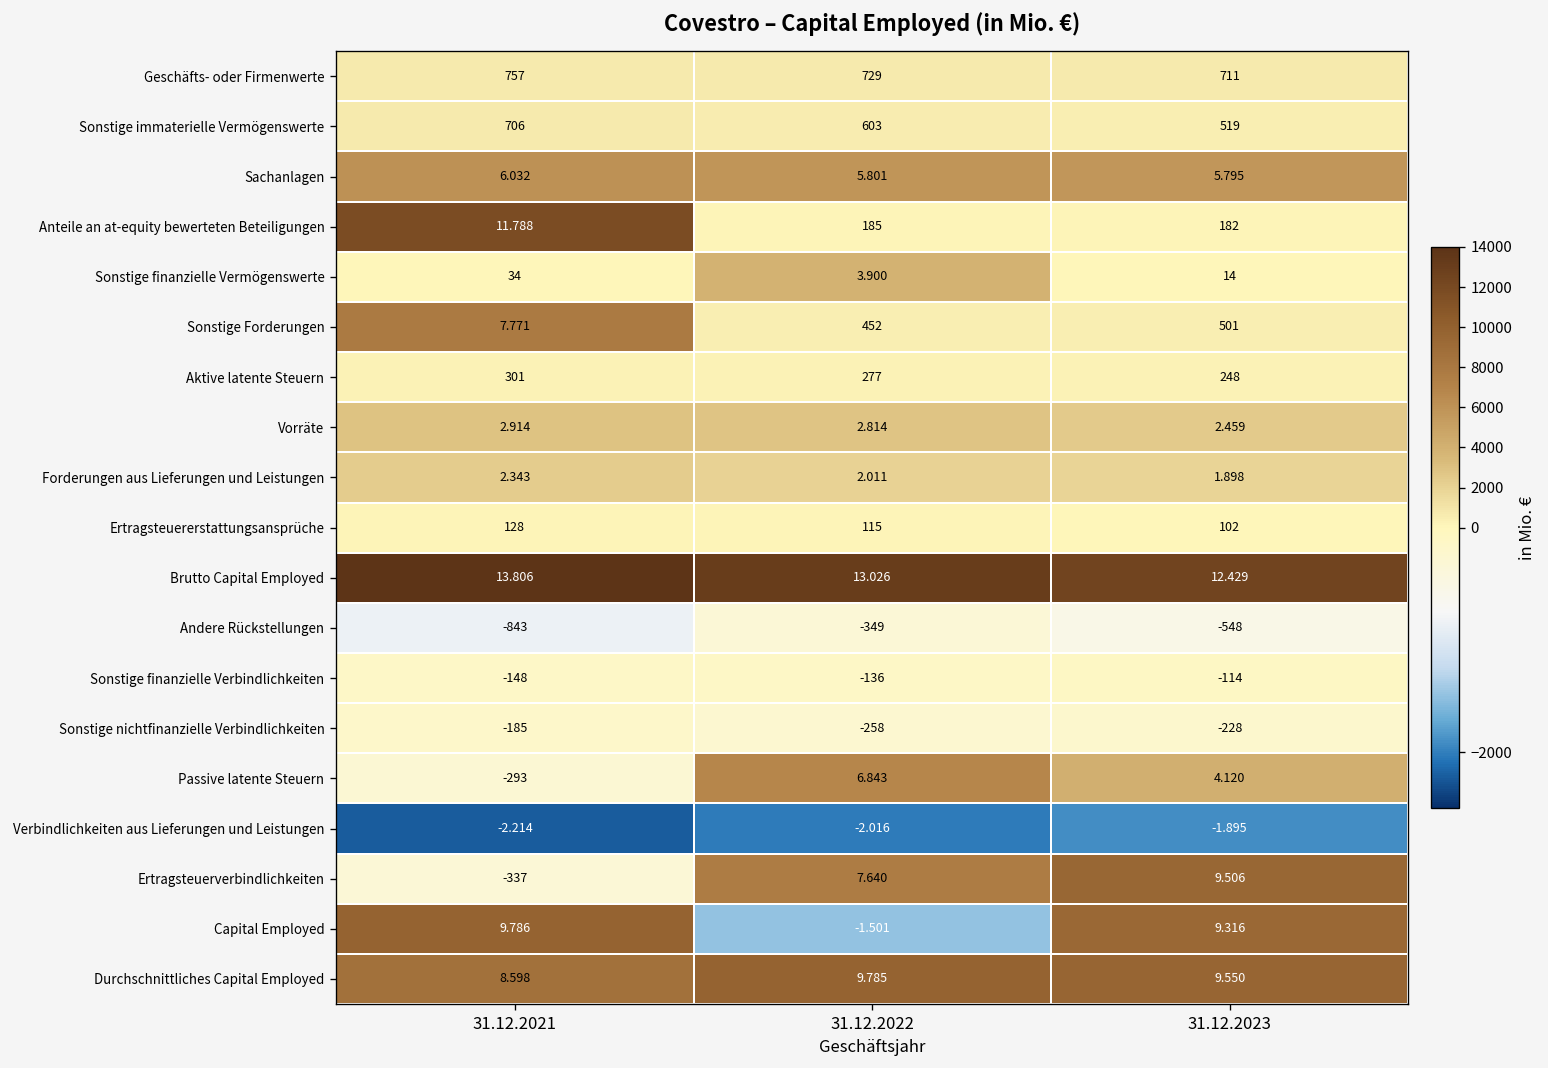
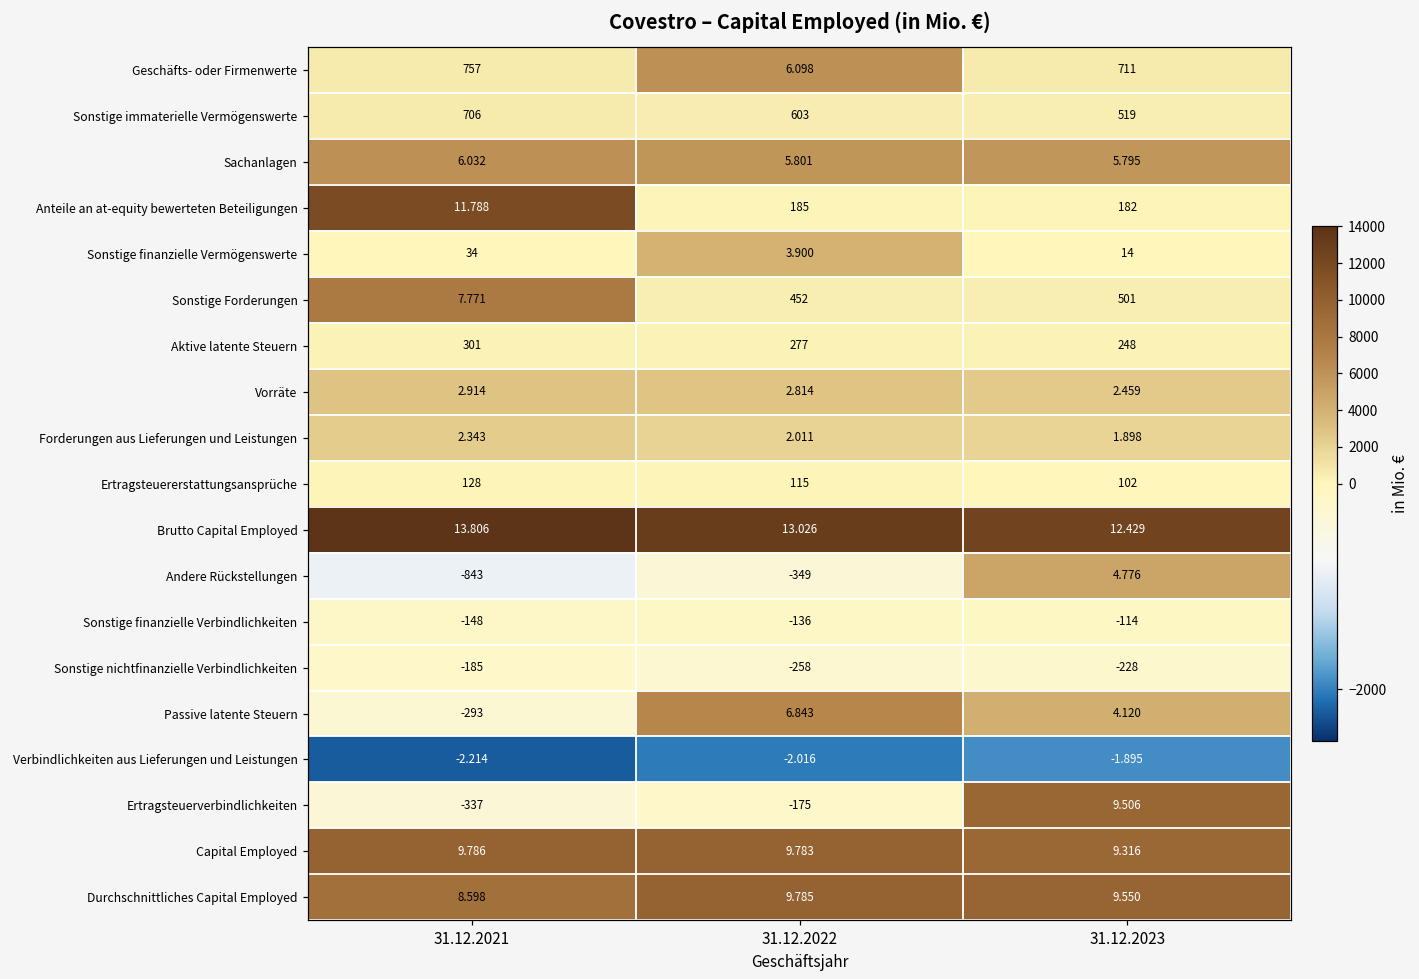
Geschäfts- oder Firmenwerte, 31.12.2022: 729 -> 6.098
Andere Rückstellungen, 31.12.2023: -548 -> 4.776
Ertragsteuerverbindlichkeiten, 31.12.2022: 7.640 -> -175
Capital Employed, 31.12.2022: -1.501 -> 9.783
